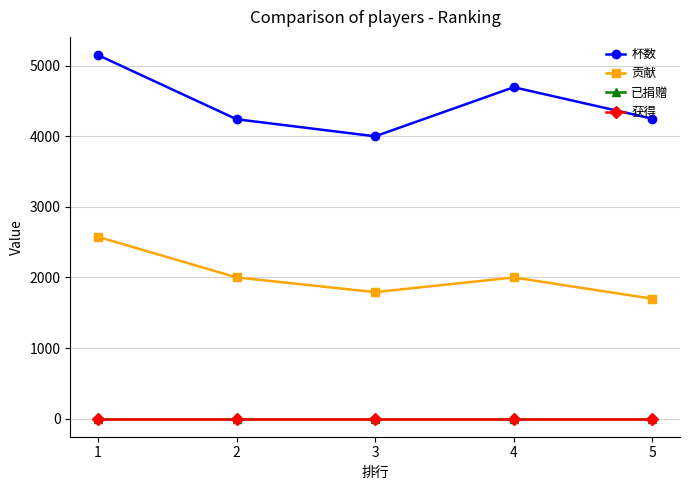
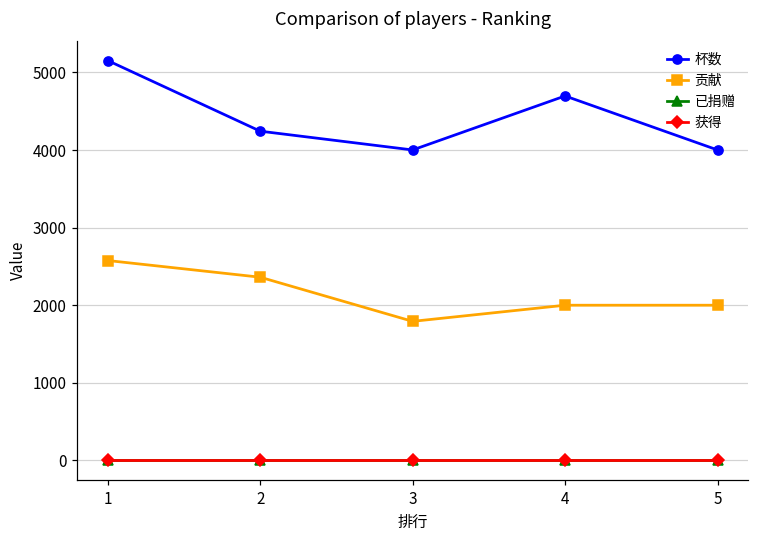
贡献, 2: 2000 -> 2400
杯数, 5: 4300 -> 4000
贡献, 5: 1700 -> 2000
